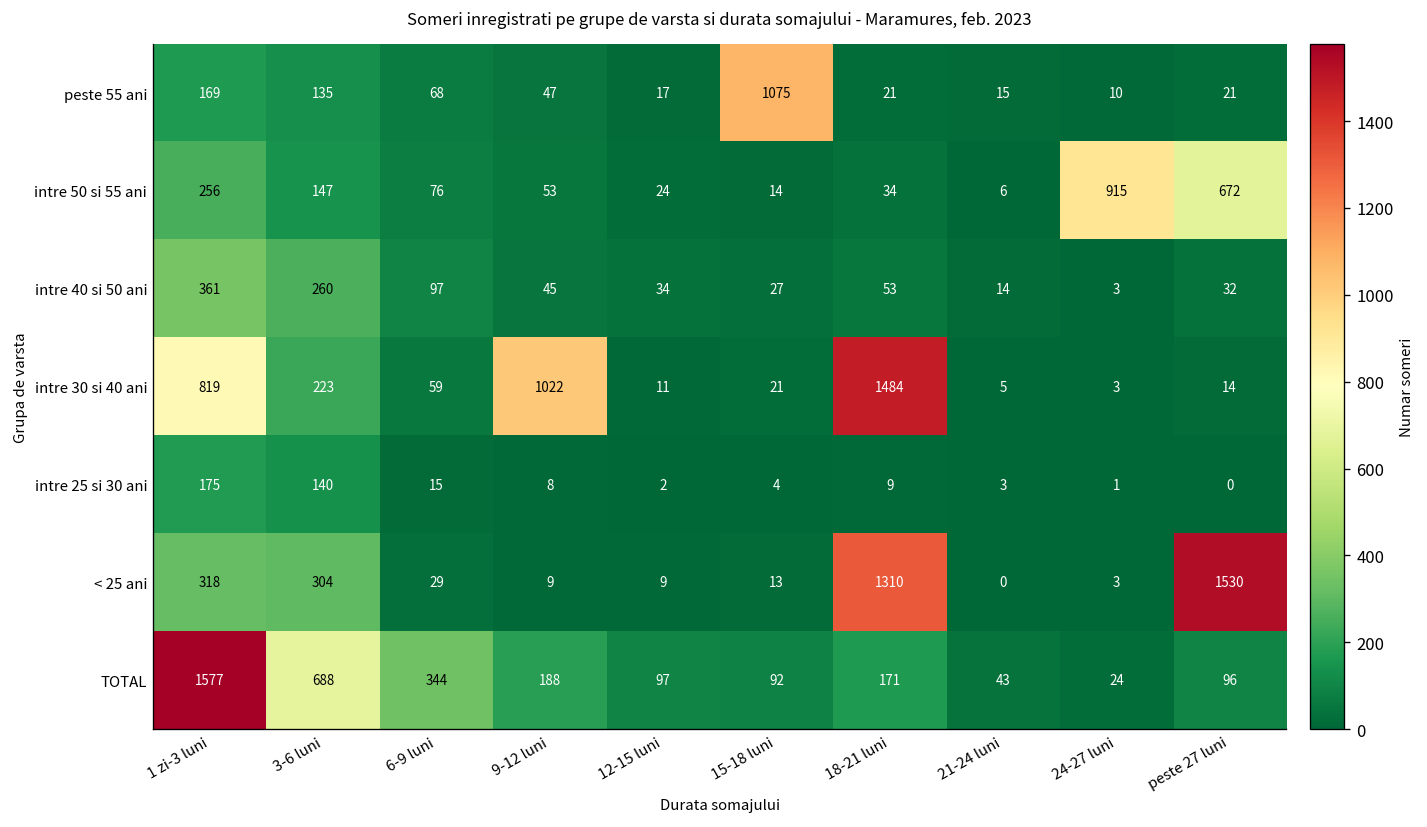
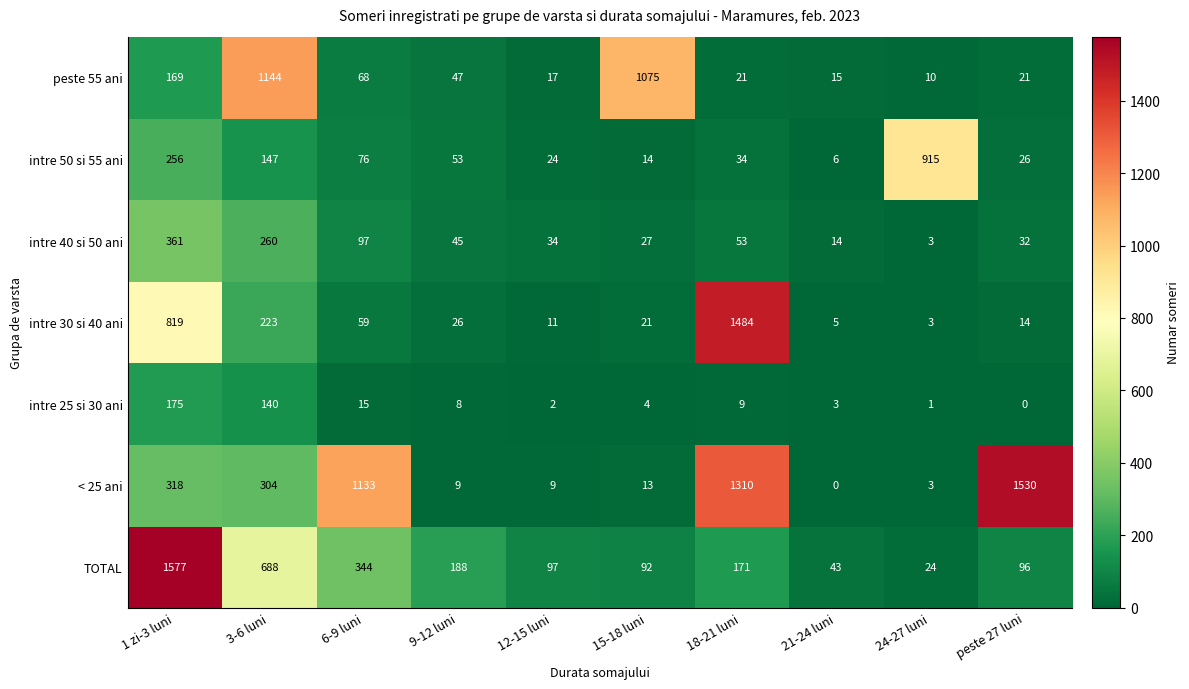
peste 55 ani, 3-6 luni: 135 -> 1144
intre 50 si 55 ani, peste 27 luni: 672 -> 26
intre 30 si 40 ani, 9-12 luni: 1022 -> 26
< 25 ani, 6-9 luni: 29 -> 1133
